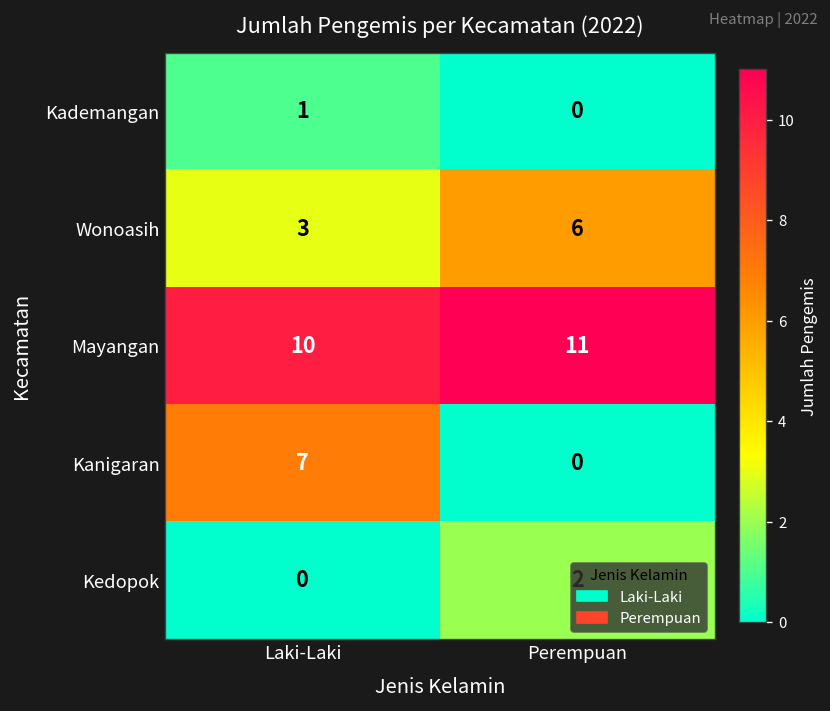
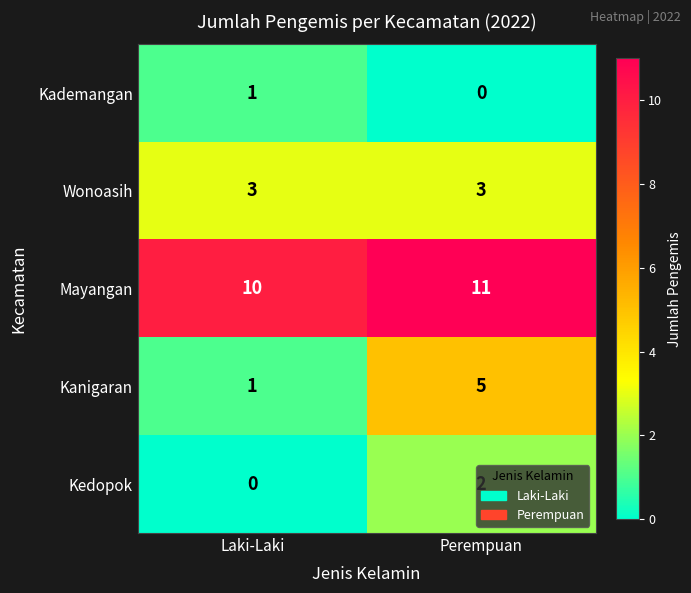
Wonoasih, Perempuan: 6 -> 3
Kanigaran, Laki-Laki: 7 -> 1
Kanigaran, Perempuan: 0 -> 5
